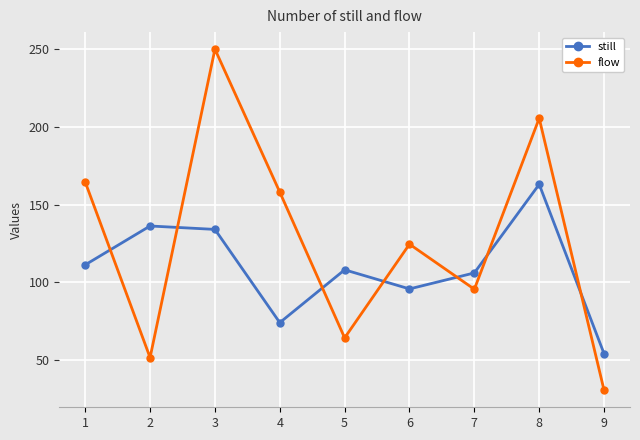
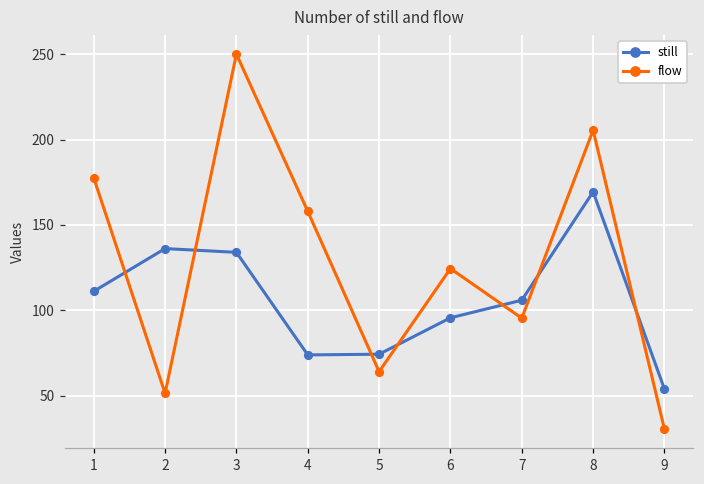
flow, 1: 165 -> 178
still, 5: 108 -> 74
still, 8: 163 -> 169
